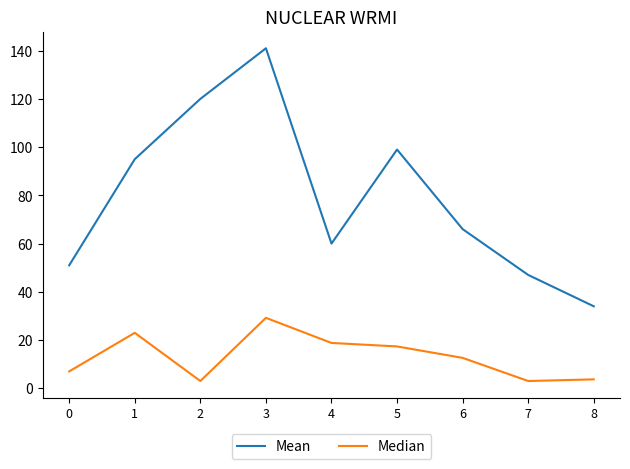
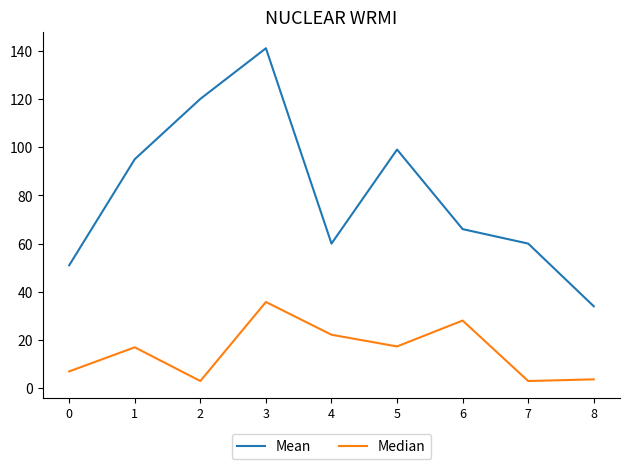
Median, 1: 23 -> 17
Median, 3: 29 -> 36
Median, 4: 19 -> 22
Median, 6: 13 -> 28
Mean, 7: 47 -> 60
